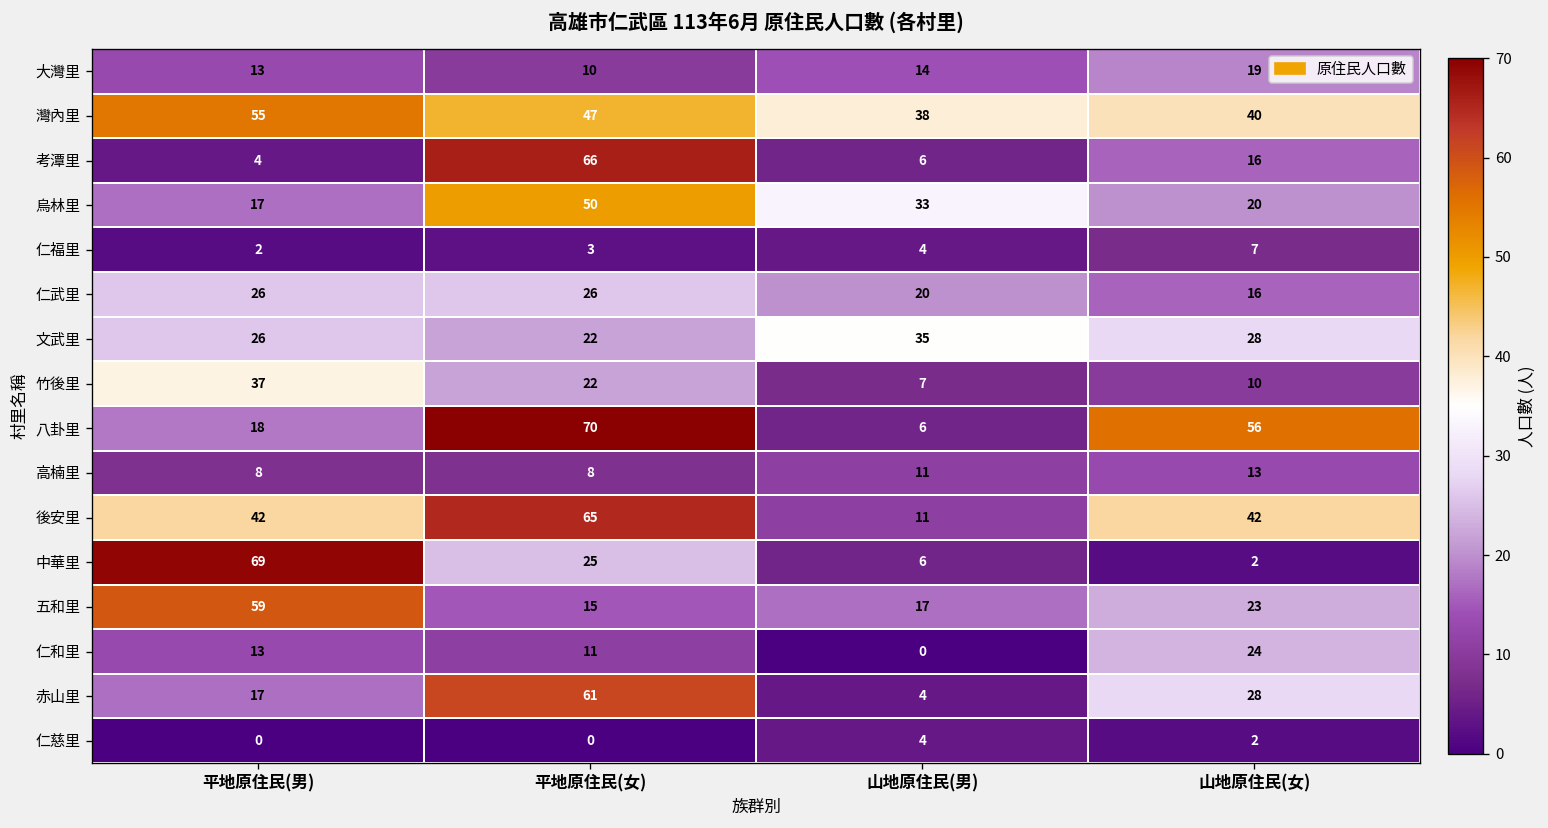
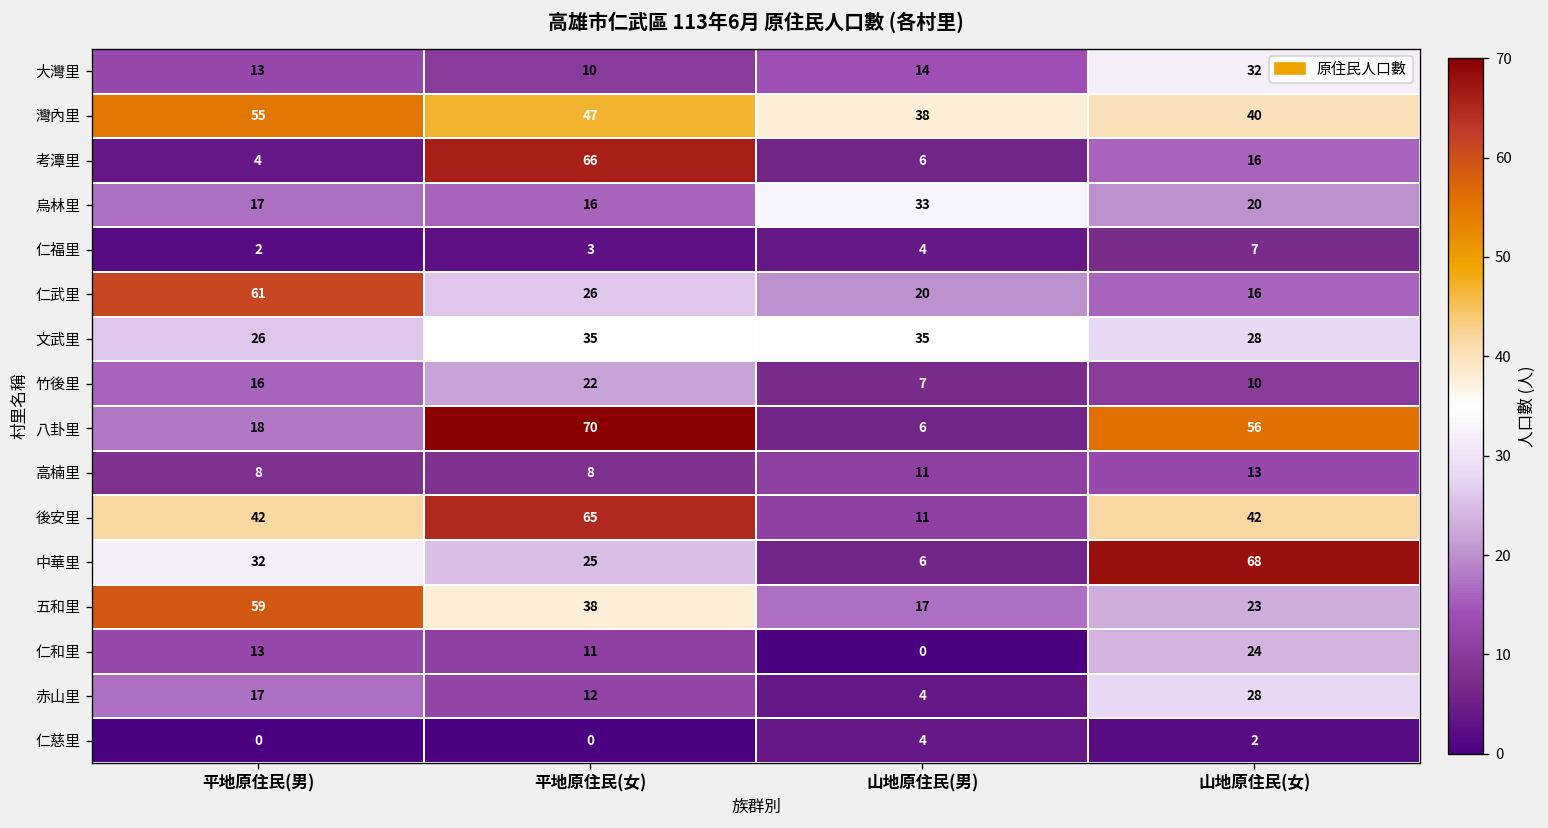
大灣里, 山地原住民(女): 19 -> 32
烏林里, 平地原住民(女): 50 -> 16
仁武里, 平地原住民(男): 26 -> 61
文武里, 平地原住民(女): 22 -> 35
竹後里, 平地原住民(男): 37 -> 16
中華里, 平地原住民(男): 69 -> 32
中華里, 山地原住民(女): 2 -> 68
五和里, 平地原住民(女): 15 -> 38
赤山里, 平地原住民(女): 61 -> 12
